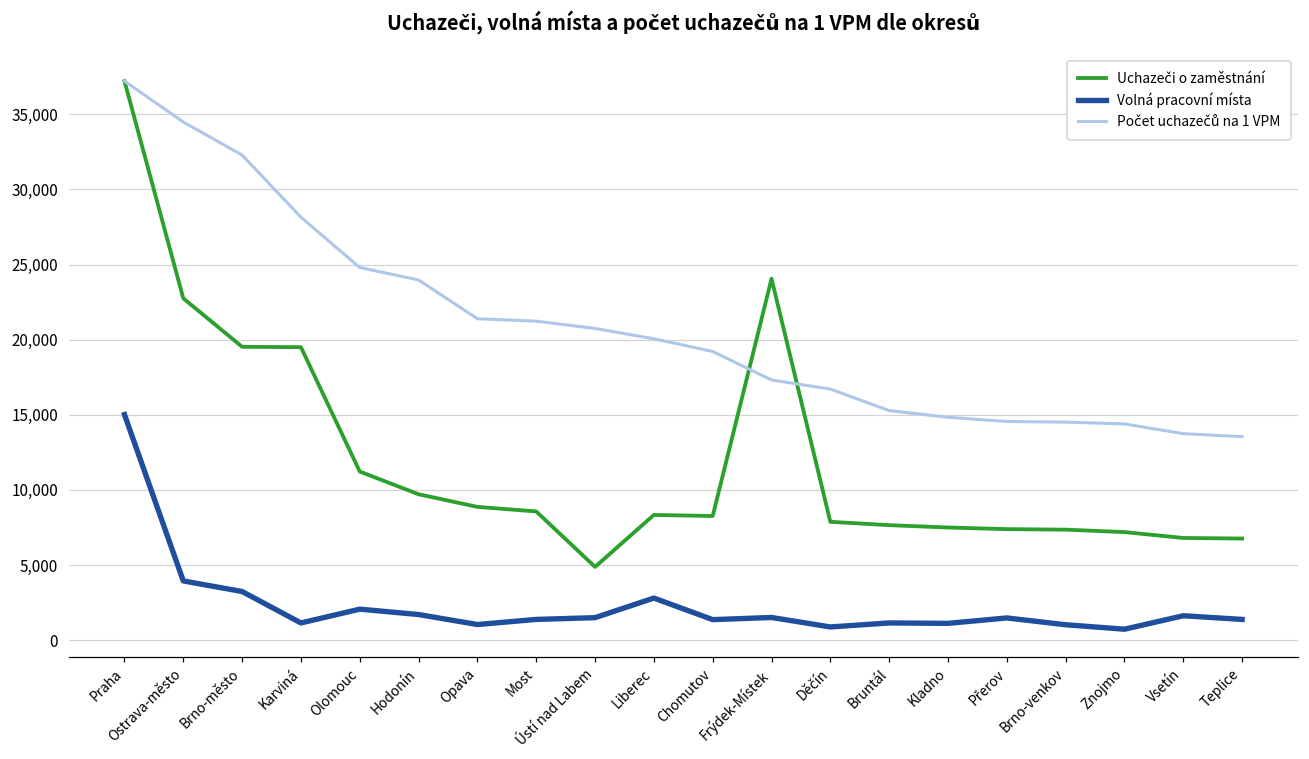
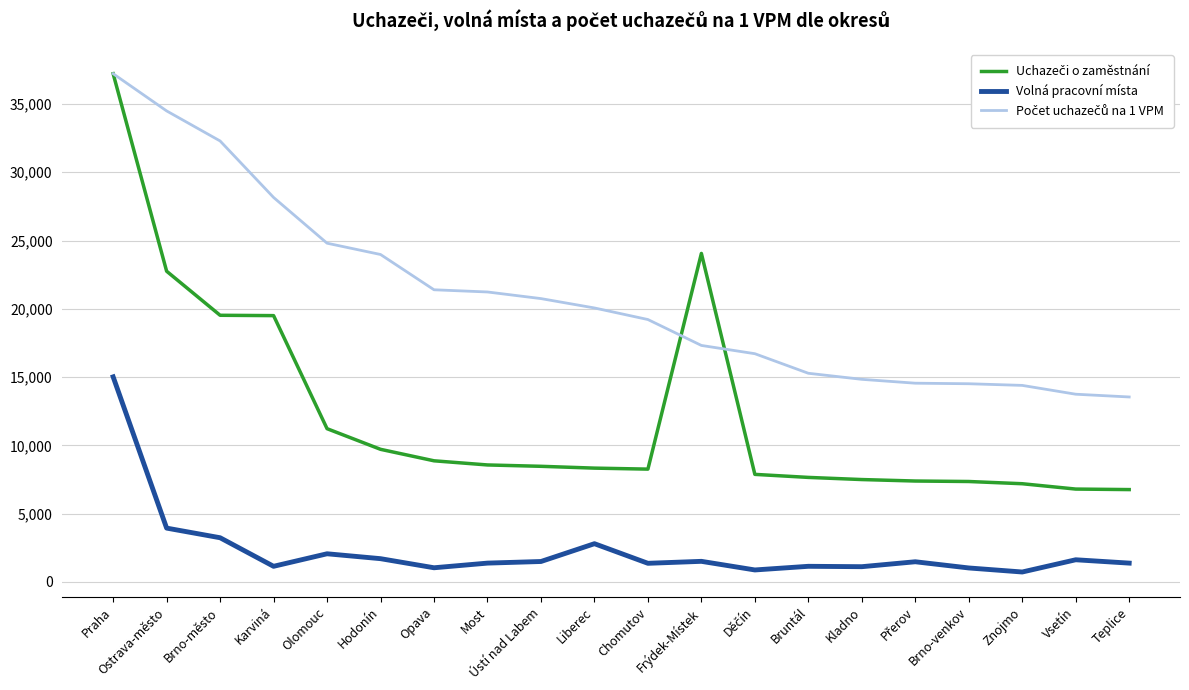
Uchazeči o zaměstnání, Ústí nad Labem: 4,900 -> 8,500
